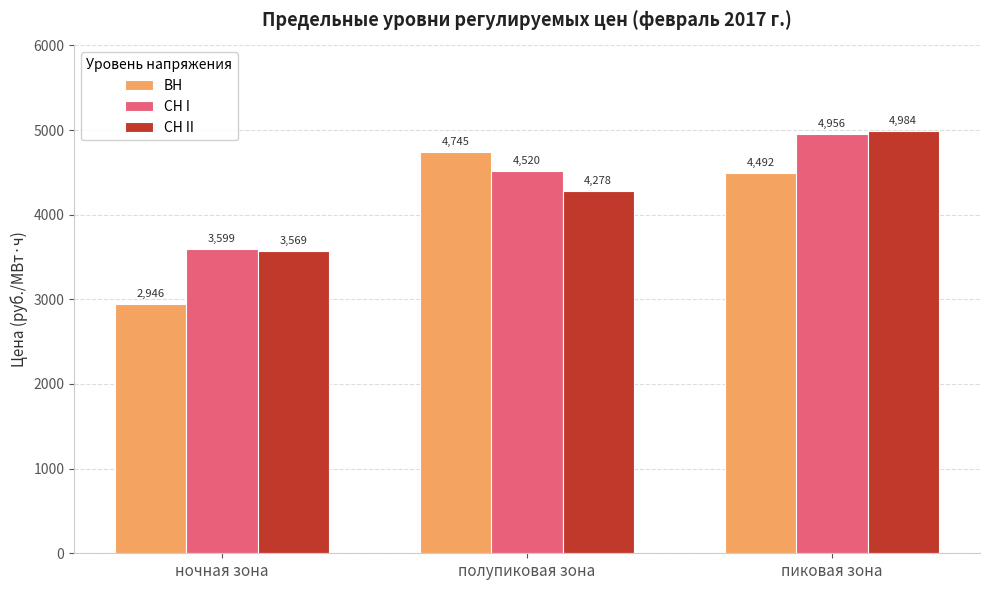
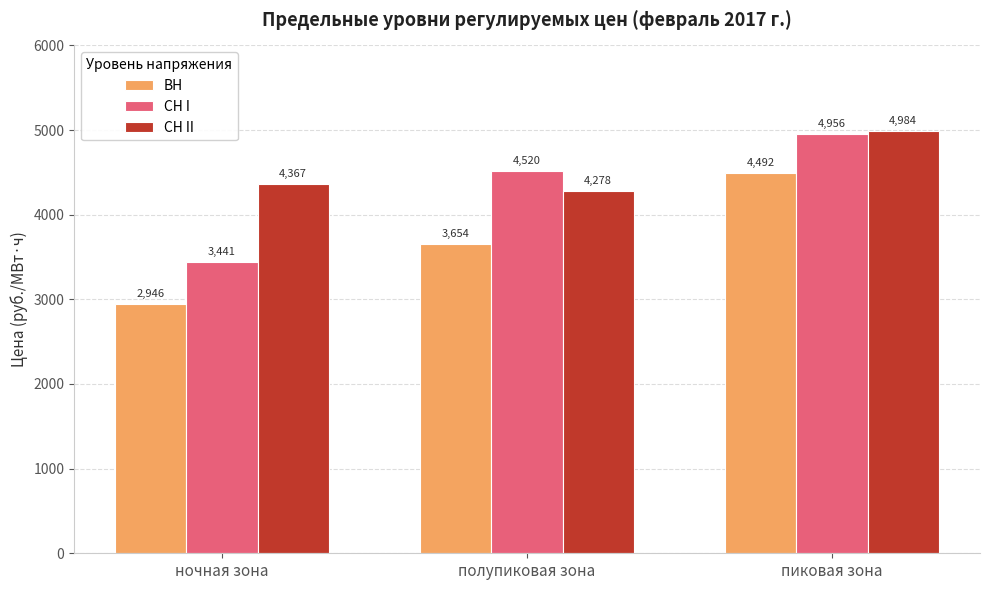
СН I, ночная зона: 3,599 -> 3,441
СН II, ночная зона: 3,569 -> 4,367
ВН, полупиковая зона: 4,745 -> 3,654
